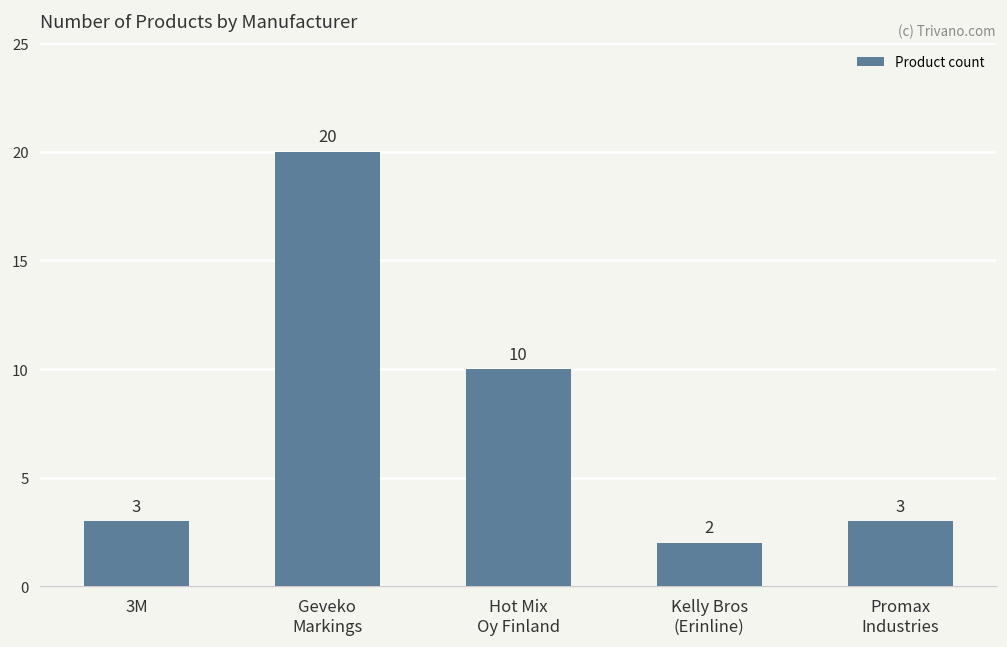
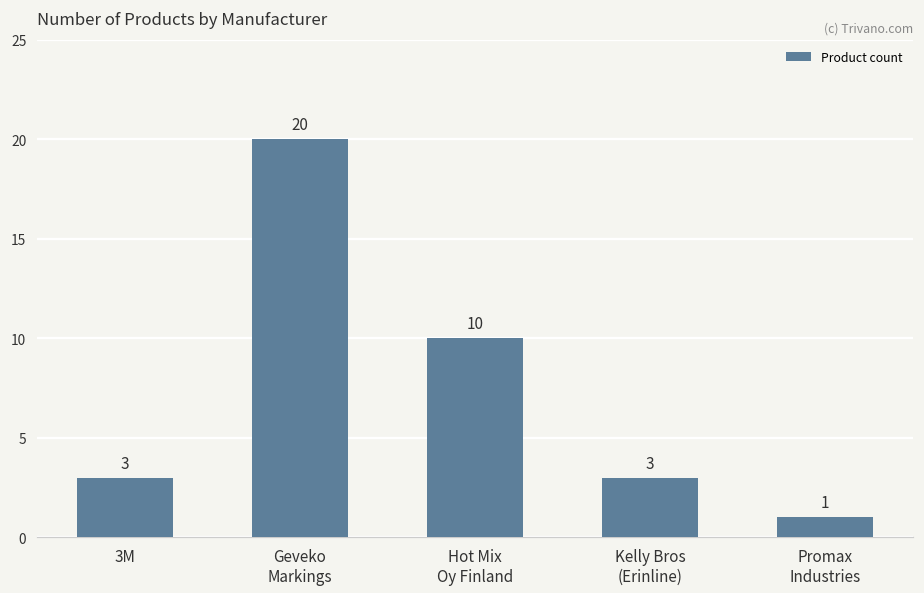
Kelly Bros (Erinline): 2 -> 3
Promax Industries: 3 -> 1
